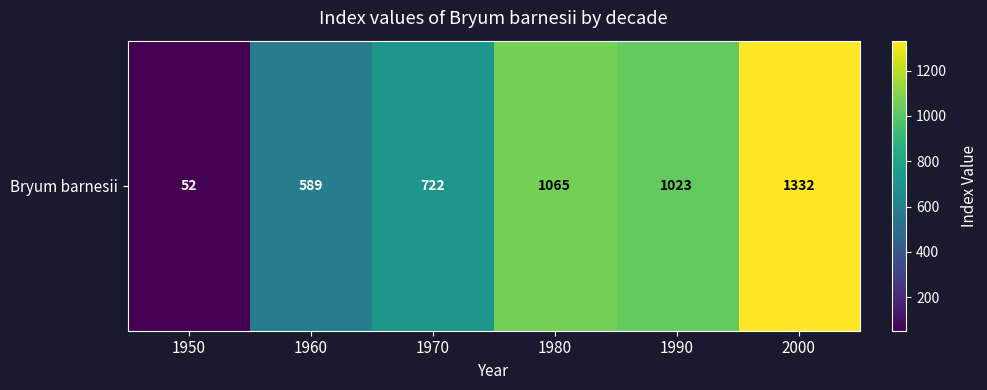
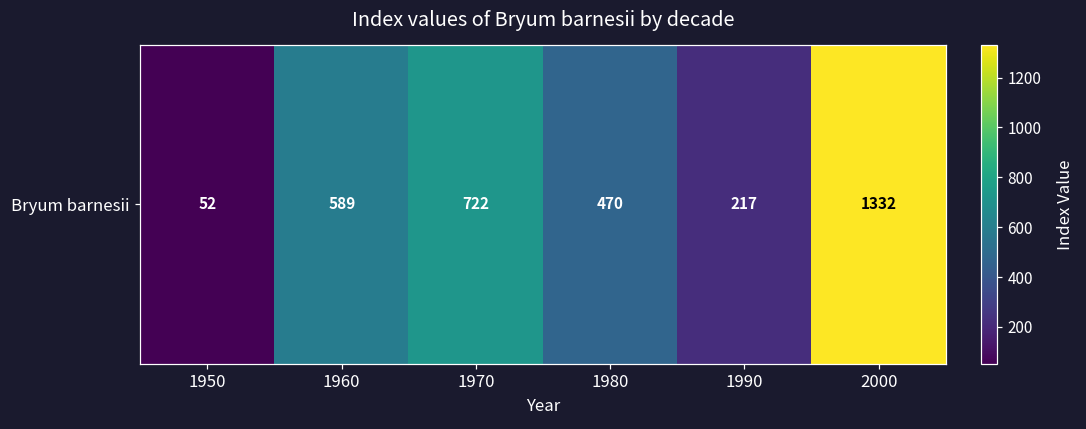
Bryum barnesii, 1980: 1065 -> 470
Bryum barnesii, 1990: 1023 -> 217
